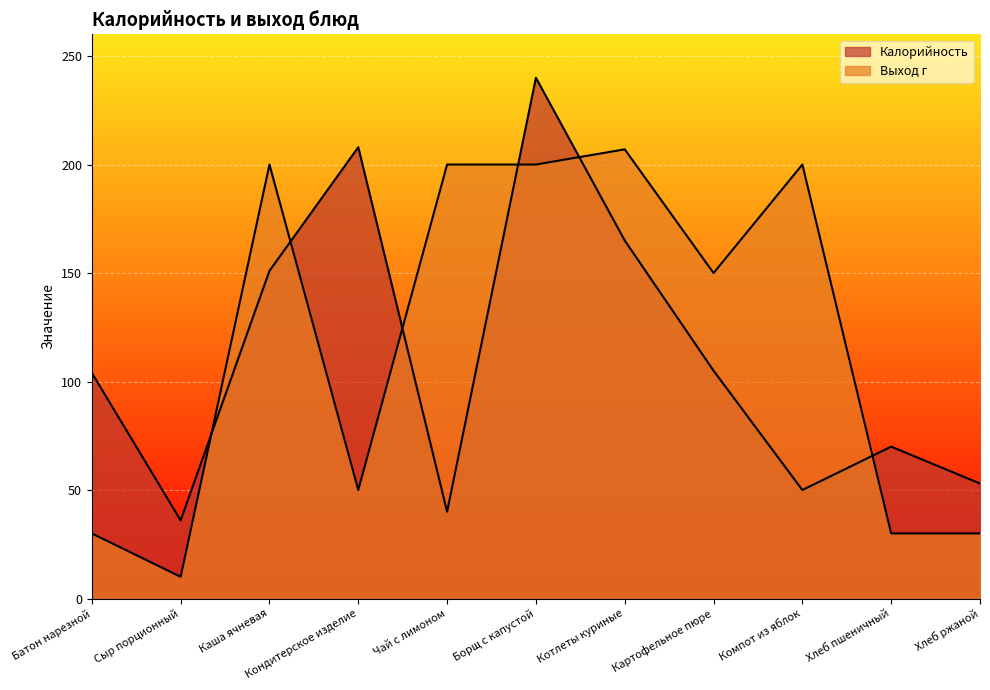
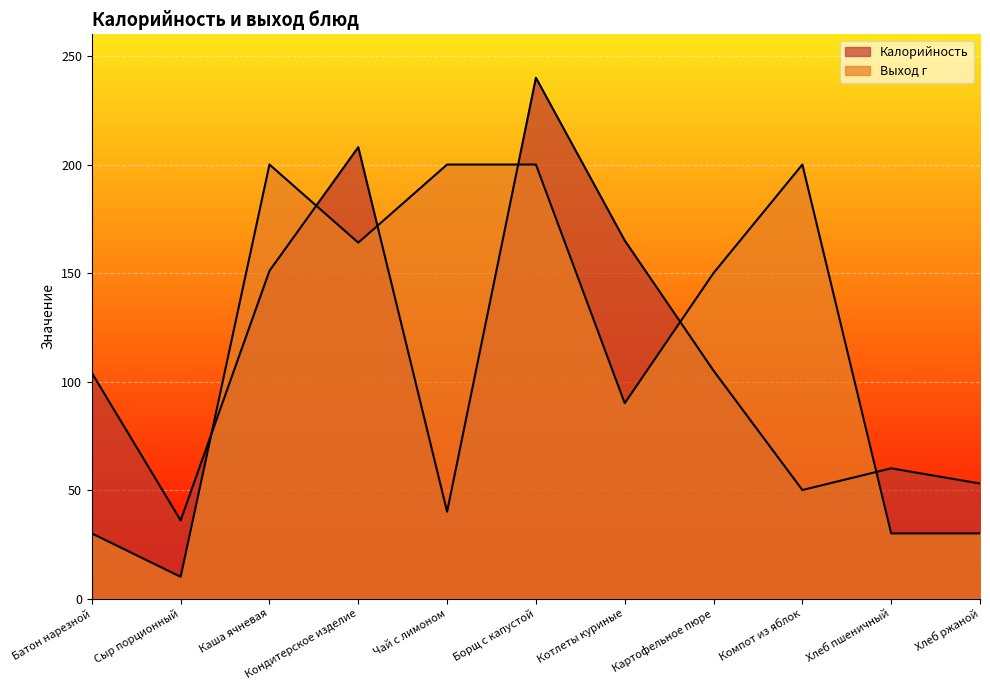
Выход г, Кондитерское изделие: 50 -> 164
Выход г, Котлеты куриные: 207 -> 90
Калорийность, Хлеб пшеничный: 70 -> 60
